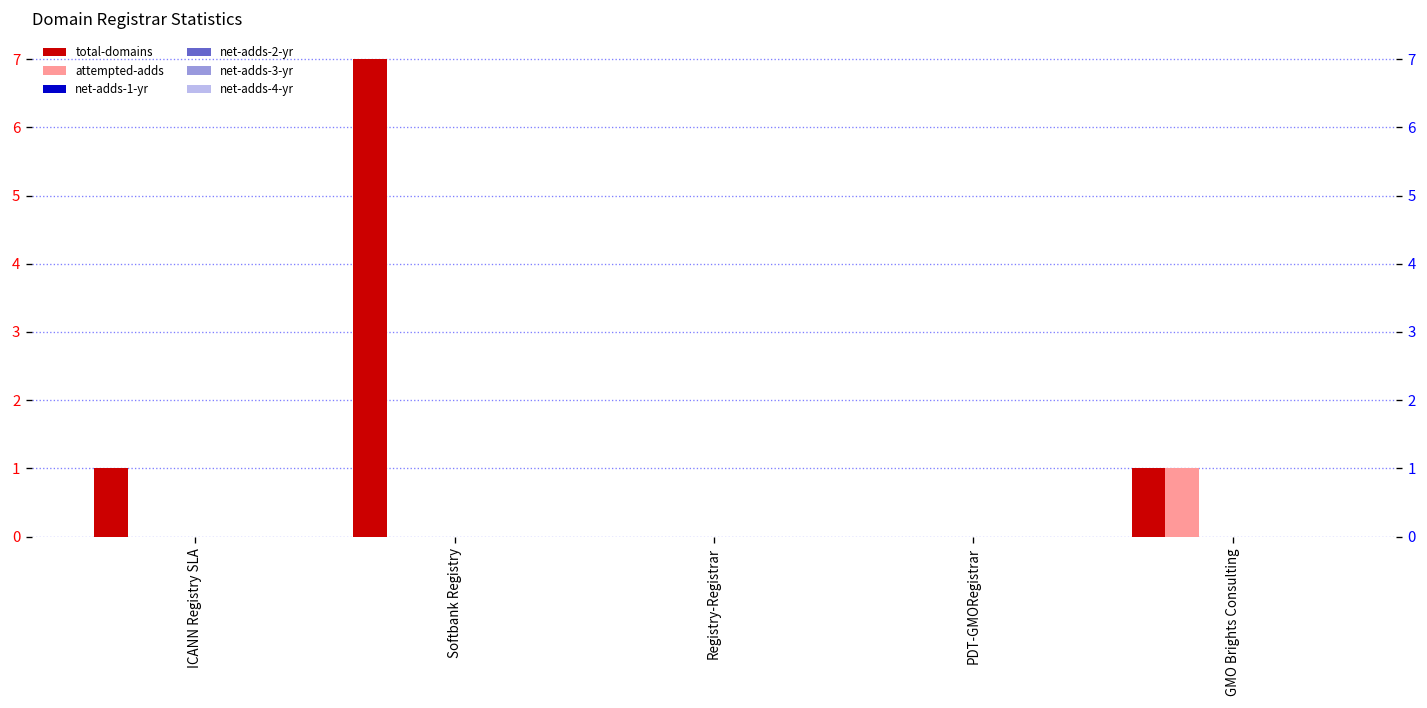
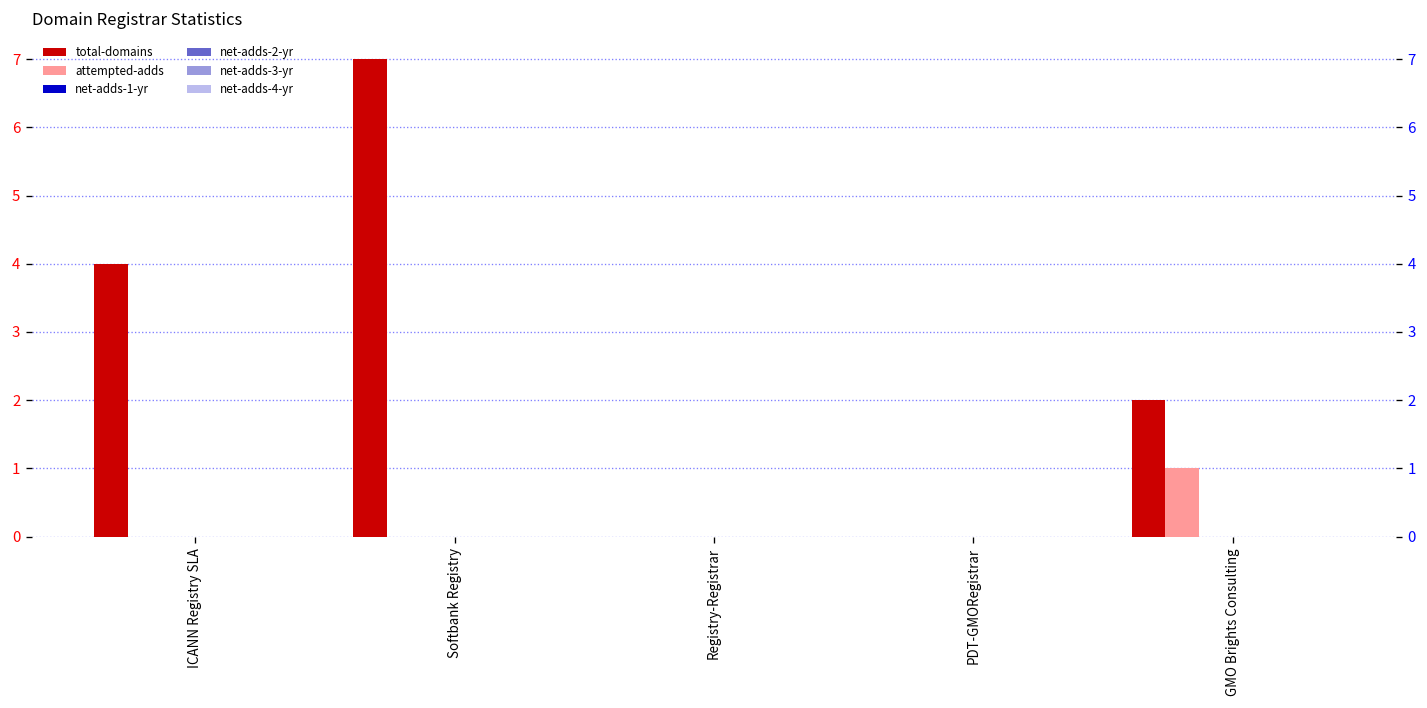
total-domains, ICANN Registry SLA: 1 -> 4
total-domains, GMO Brights Consulting: 1 -> 2
